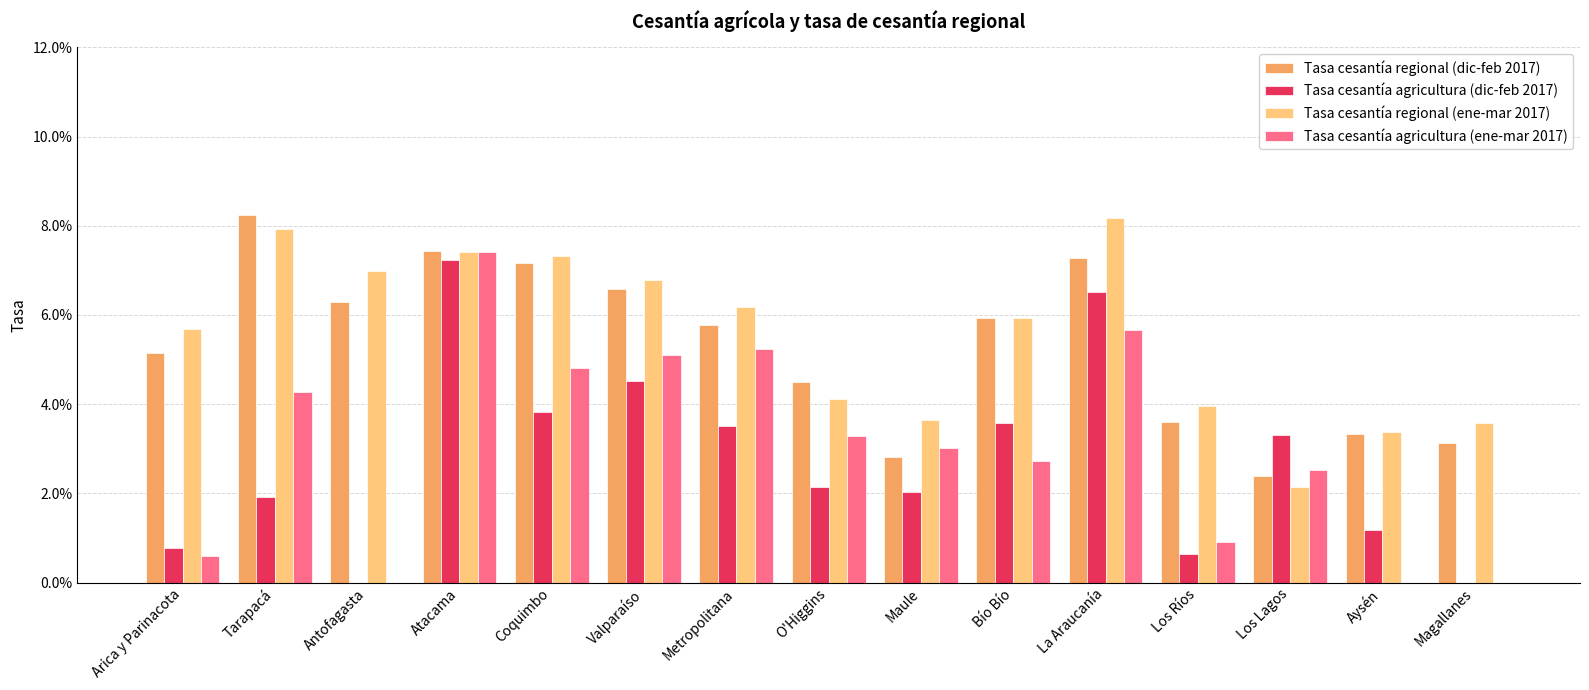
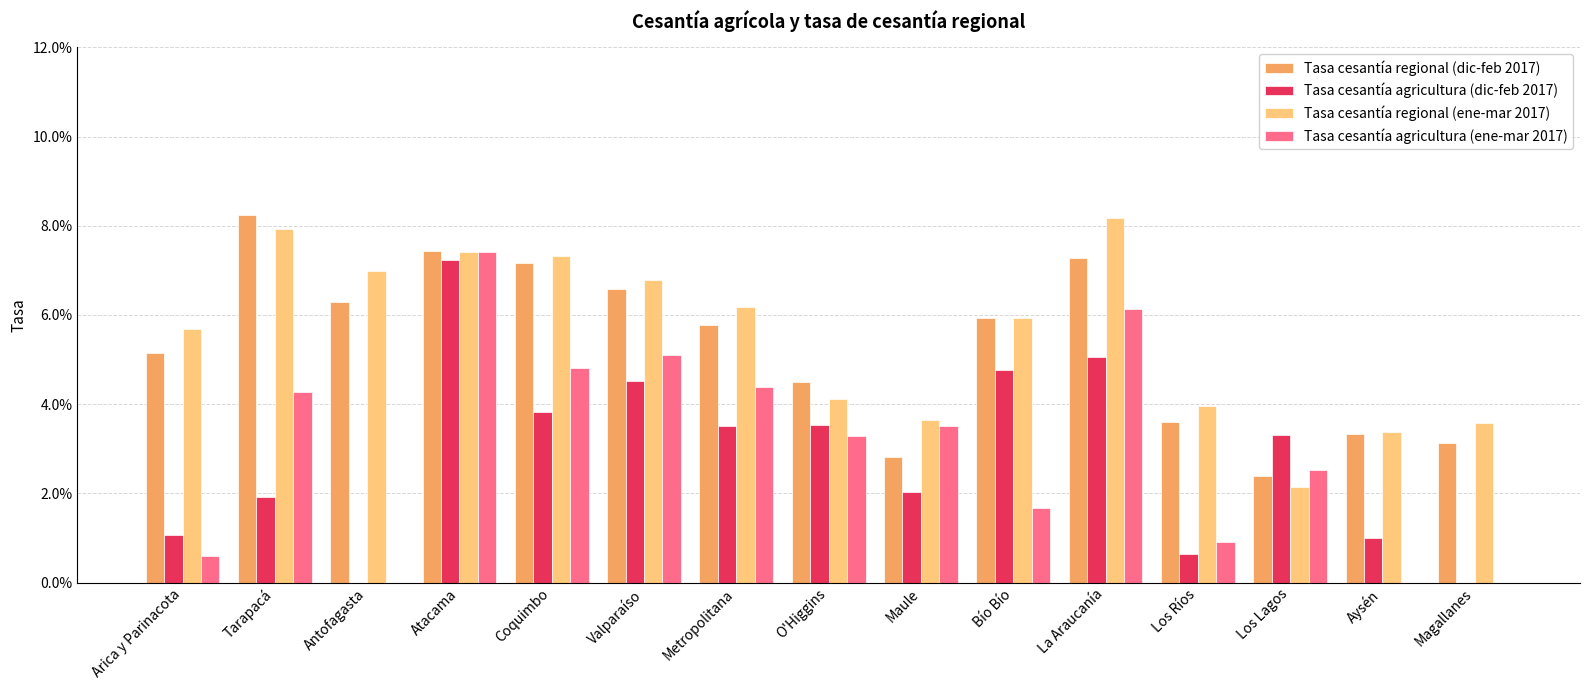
Tasa cesantía agricultura (dic-feb 2017), Arica y Parinacota: 0.8% -> 1.1%
Tasa cesantía agricultura (ene-mar 2017), Metropolitana: 5.2% -> 4.4%
Tasa cesantía agricultura (dic-feb 2017), O'Higgins: 2.1% -> 3.5%
Tasa cesantía agricultura (ene-mar 2017), Maule: 3.0% -> 3.5%
Tasa cesantía agricultura (dic-feb 2017), Bío Bío: 3.6% -> 4.8%
Tasa cesantía agricultura (ene-mar 2017), Bío Bío: 2.7% -> 1.7%
Tasa cesantía agricultura (dic-feb 2017), La Araucanía: 6.5% -> 5.1%
Tasa cesantía agricultura (ene-mar 2017), La Araucanía: 5.7% -> 6.1%
Tasa cesantía agricultura (dic-feb 2017), Aysén: 1.2% -> 1.0%
